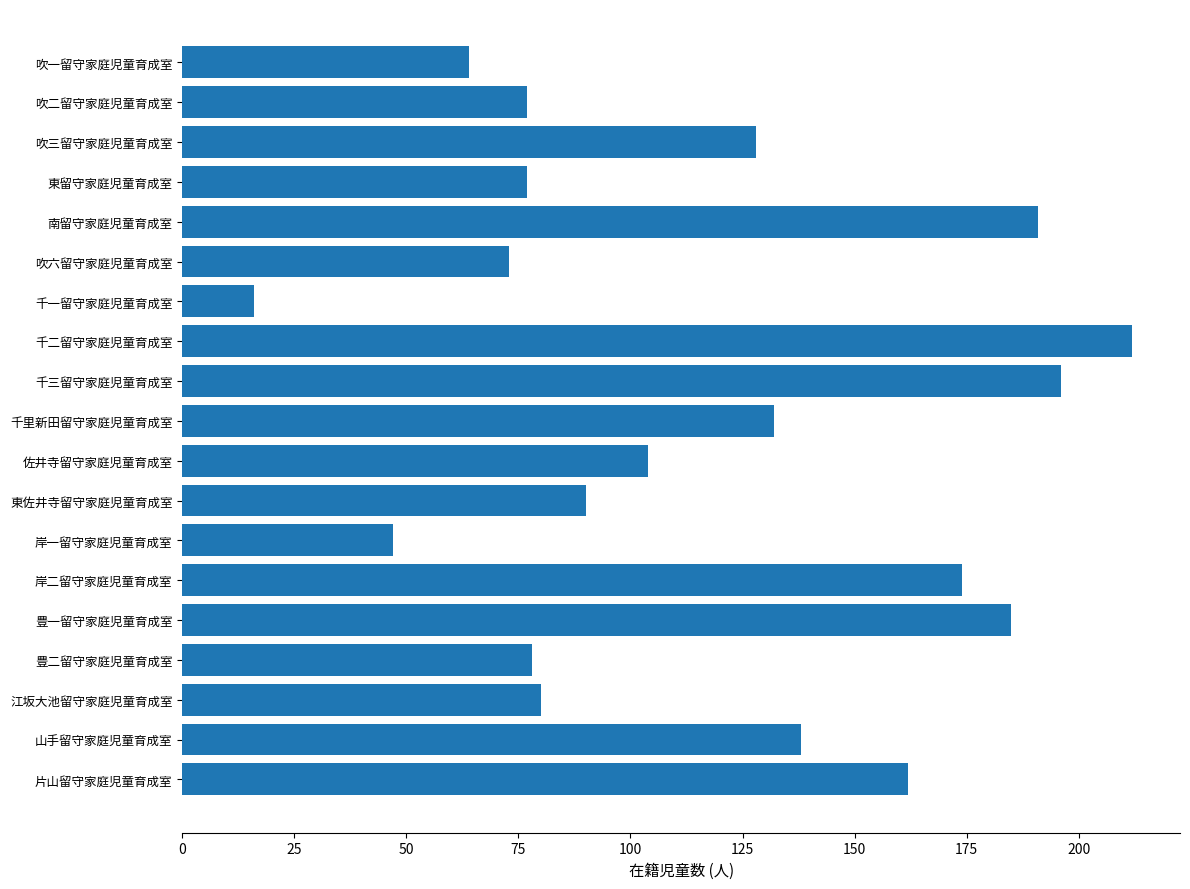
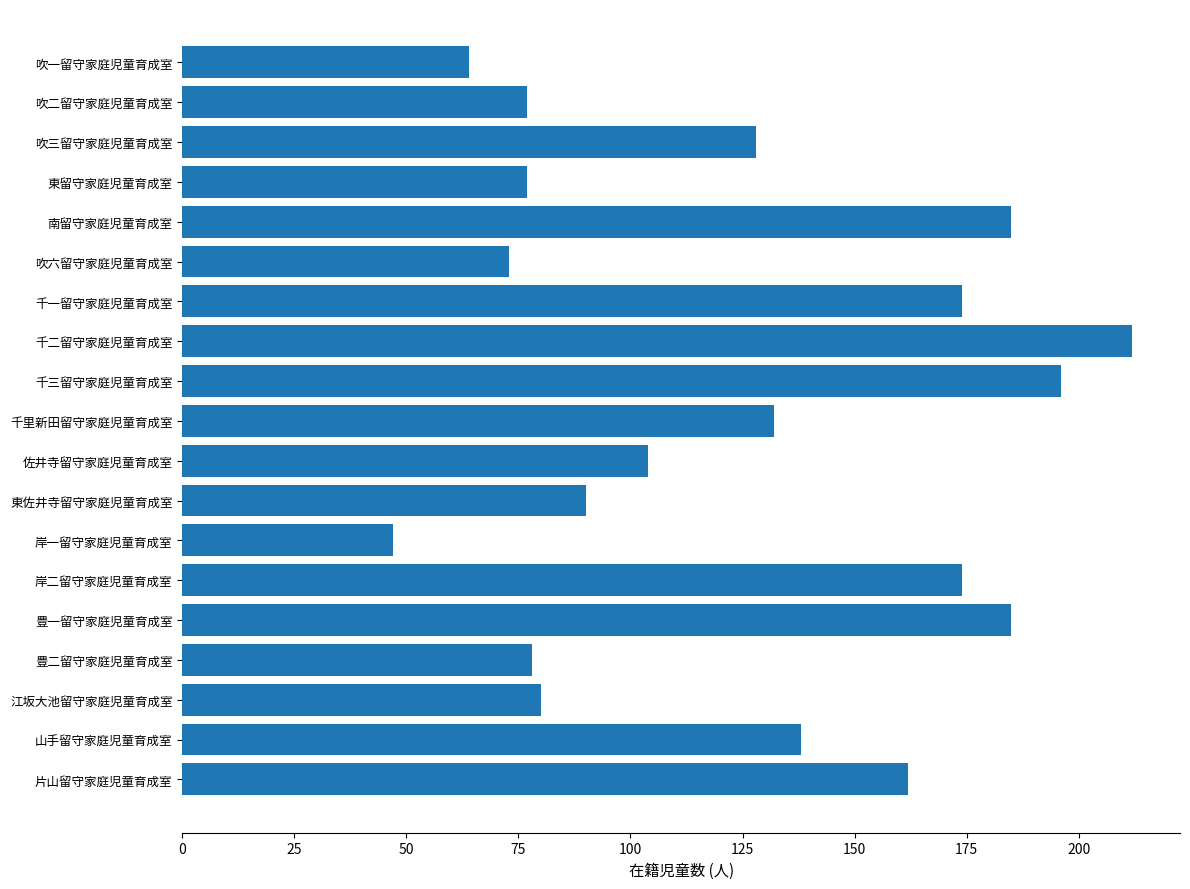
南留守家庭児童育成室: 191 -> 185
千一留守家庭児童育成室: 16 -> 174
